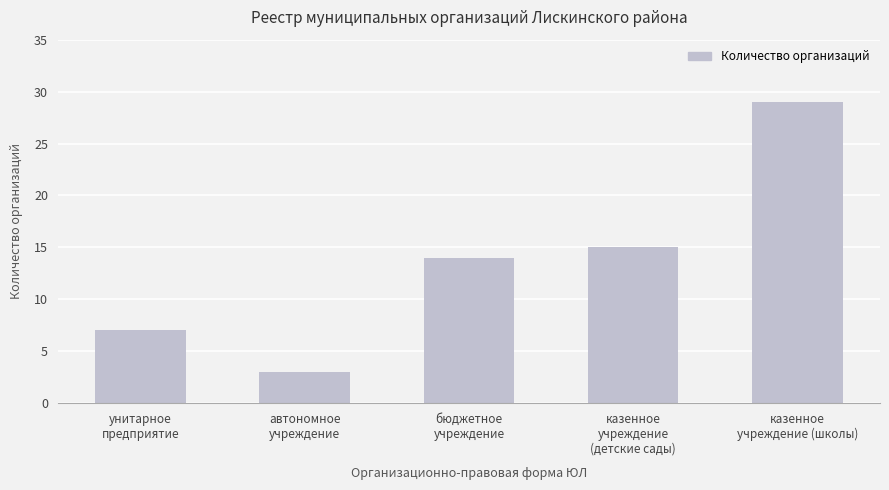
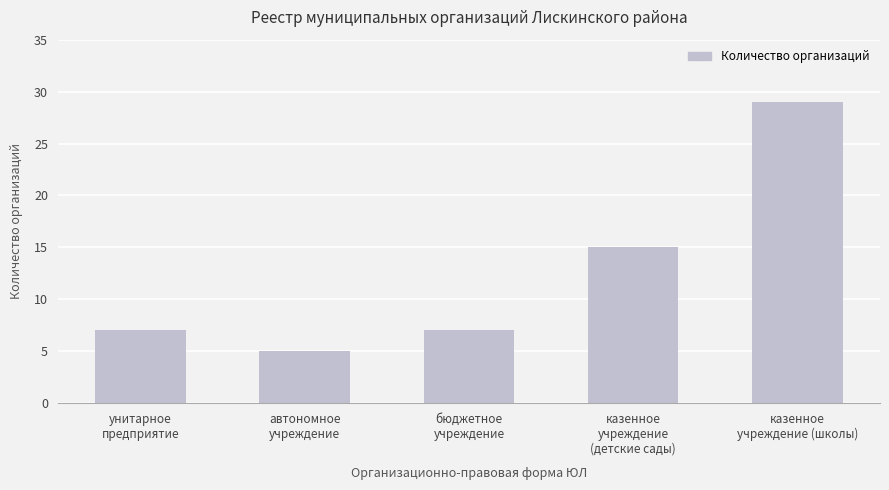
автономное учреждение: 3 -> 5
бюджетное учреждение: 14 -> 7
